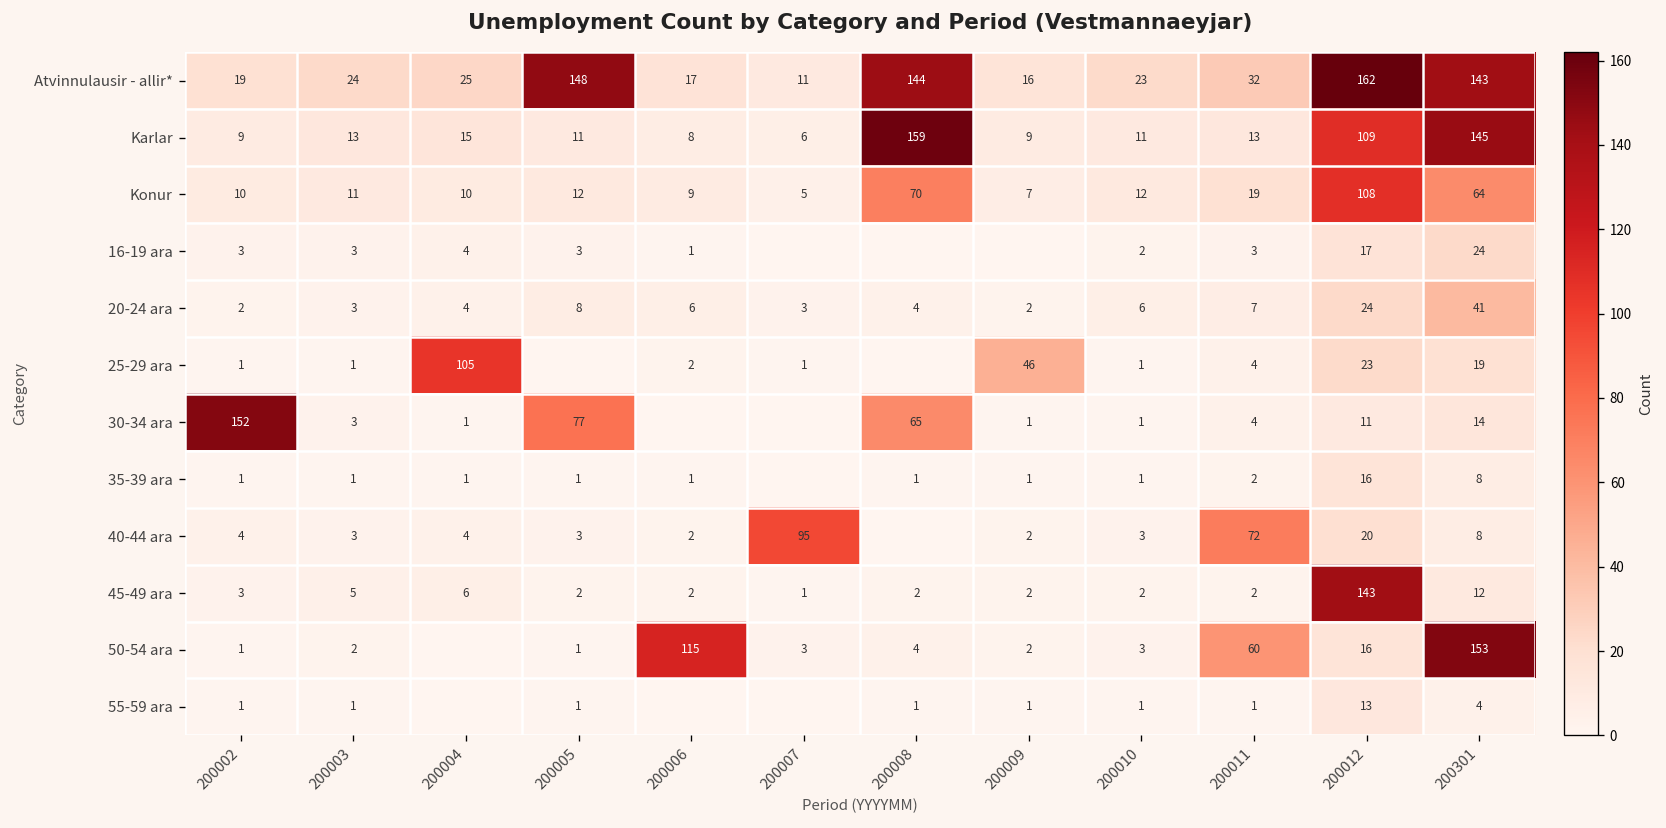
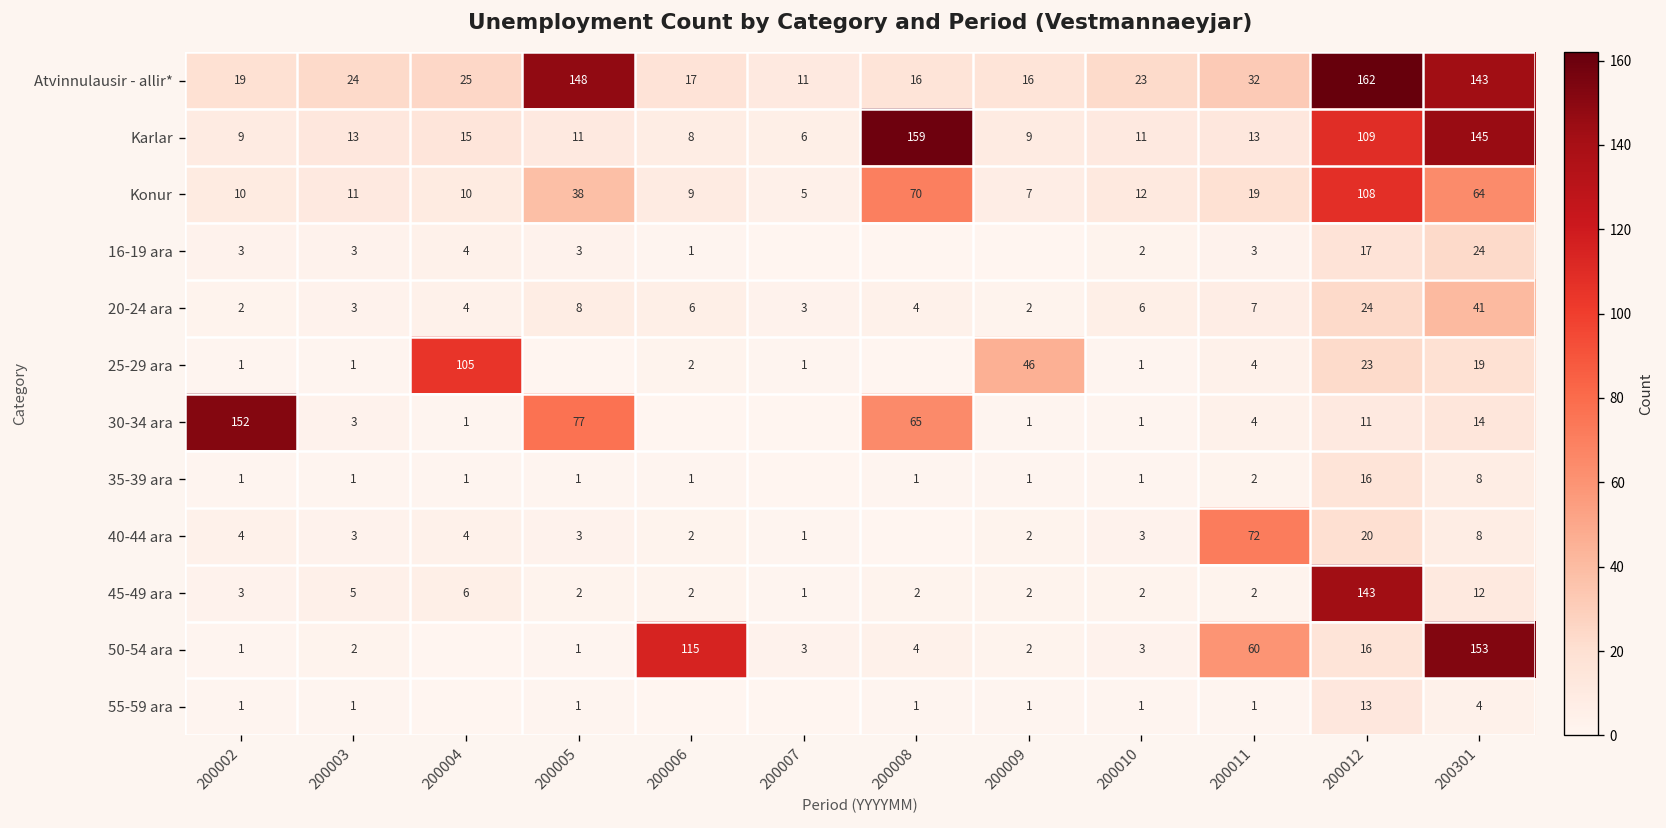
Atvinnulausir - allir*, 200008: 144 -> 16
Konur, 200005: 12 -> 38
40-44 ara, 200007: 95 -> 1
